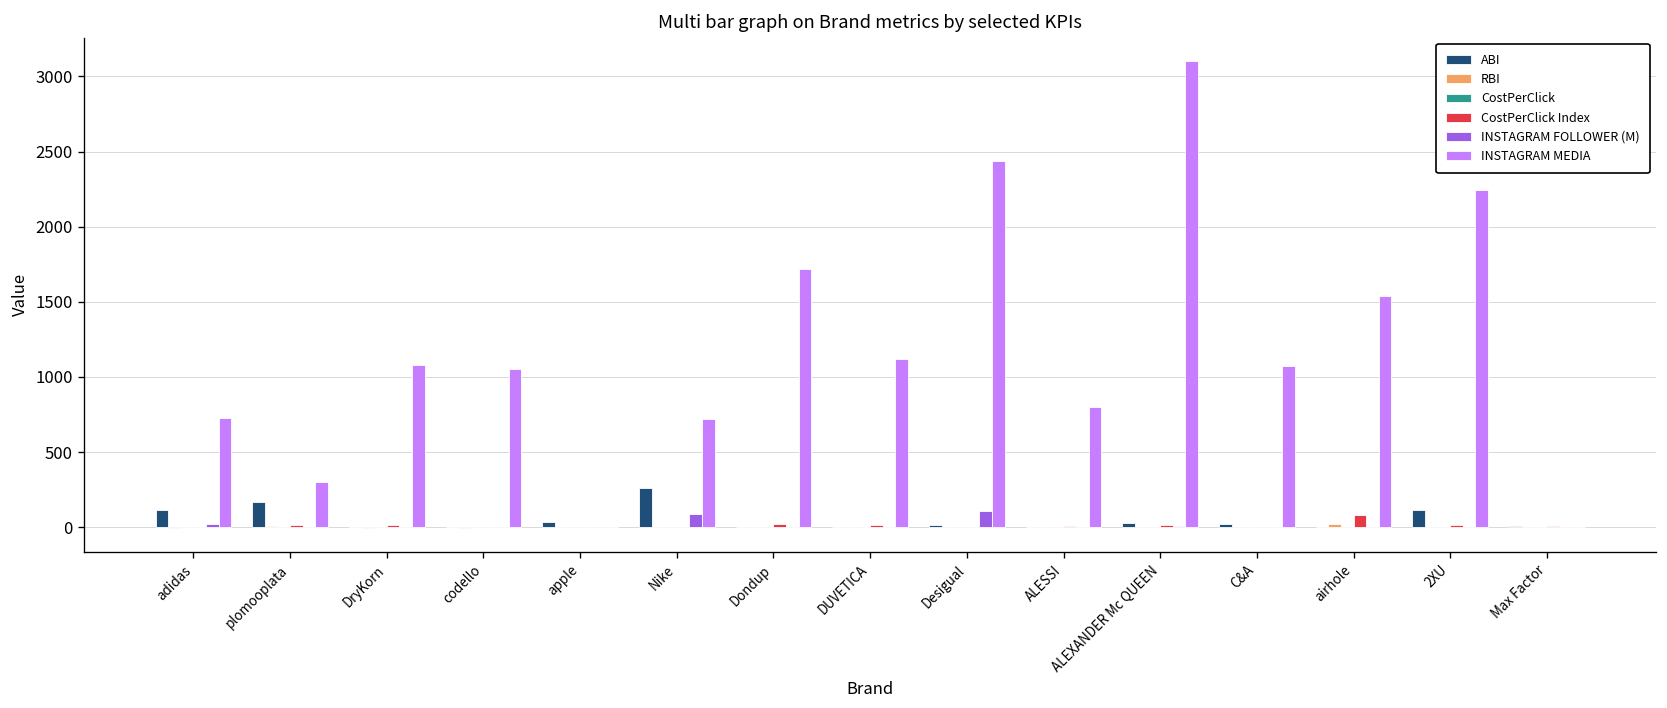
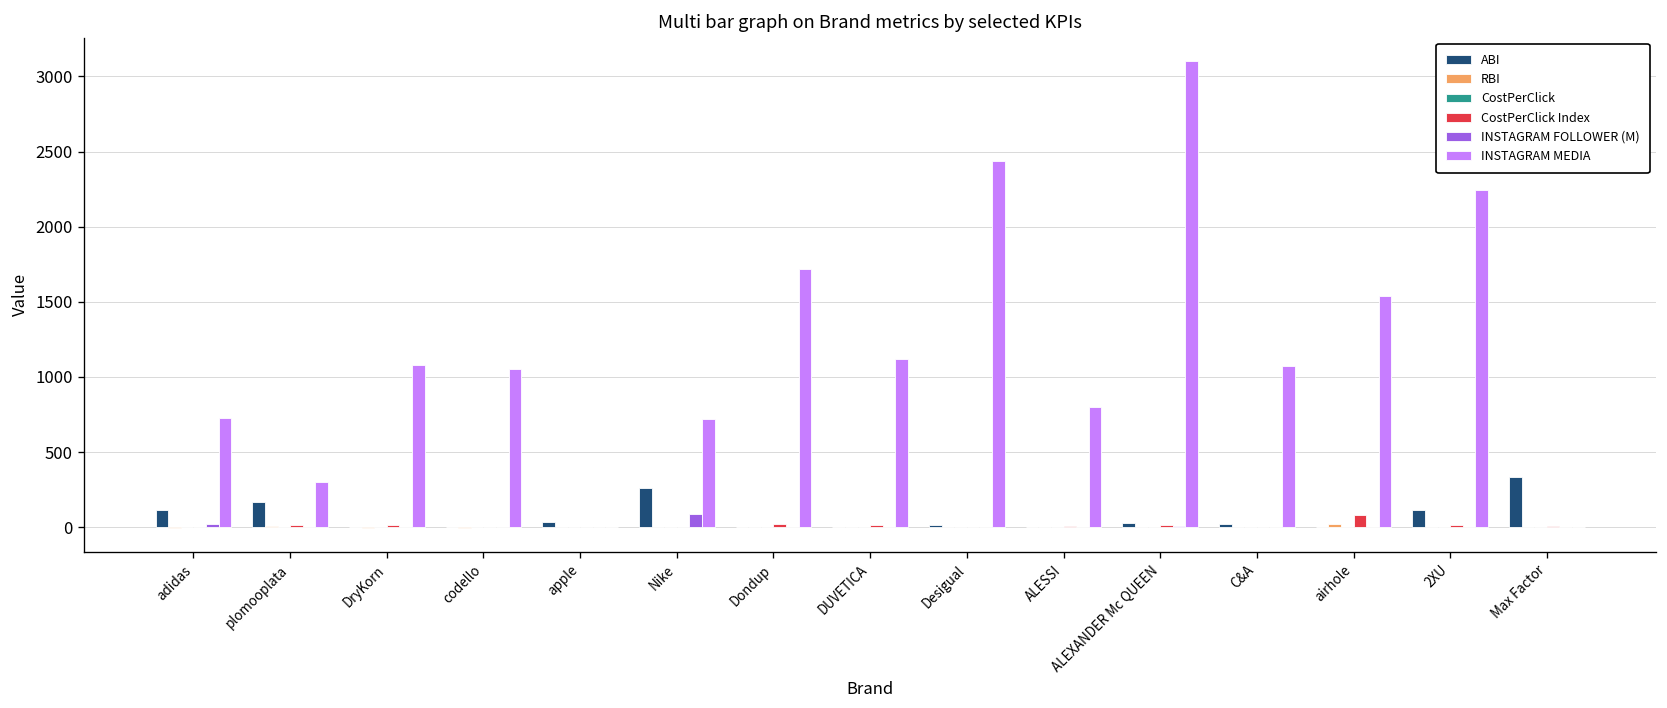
INSTAGRAM FOLLOWER (M), Desigual: 110 -> 0
ABI, Max Factor: 10 -> 330
